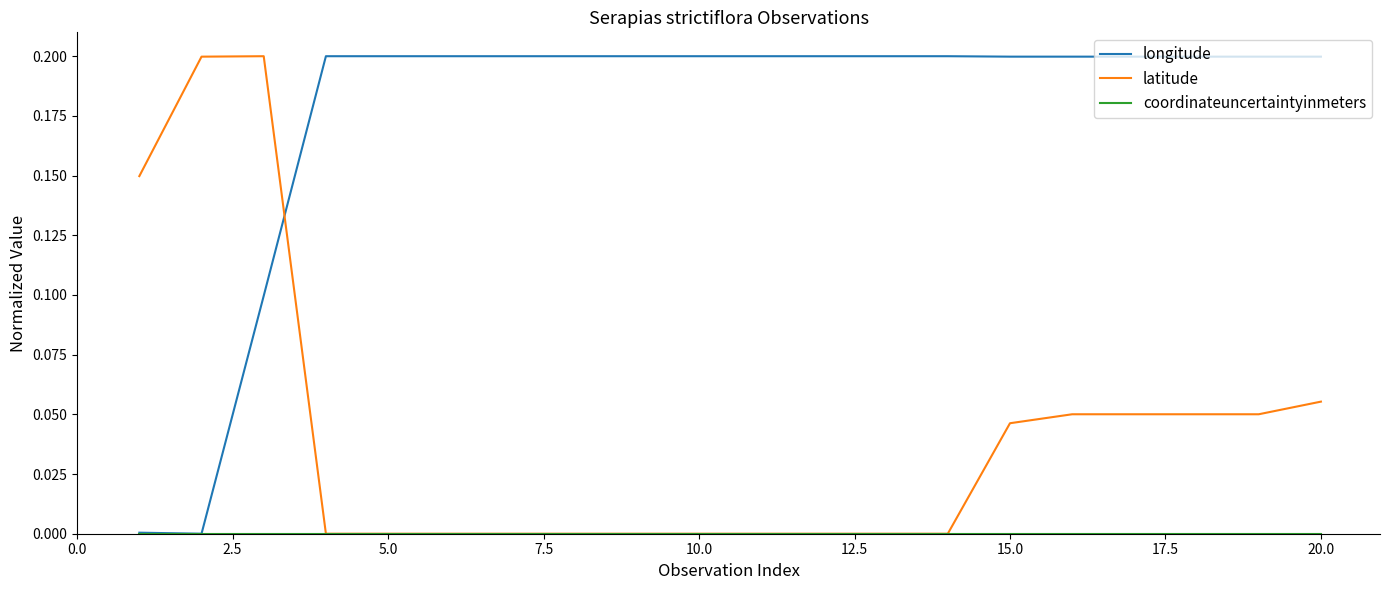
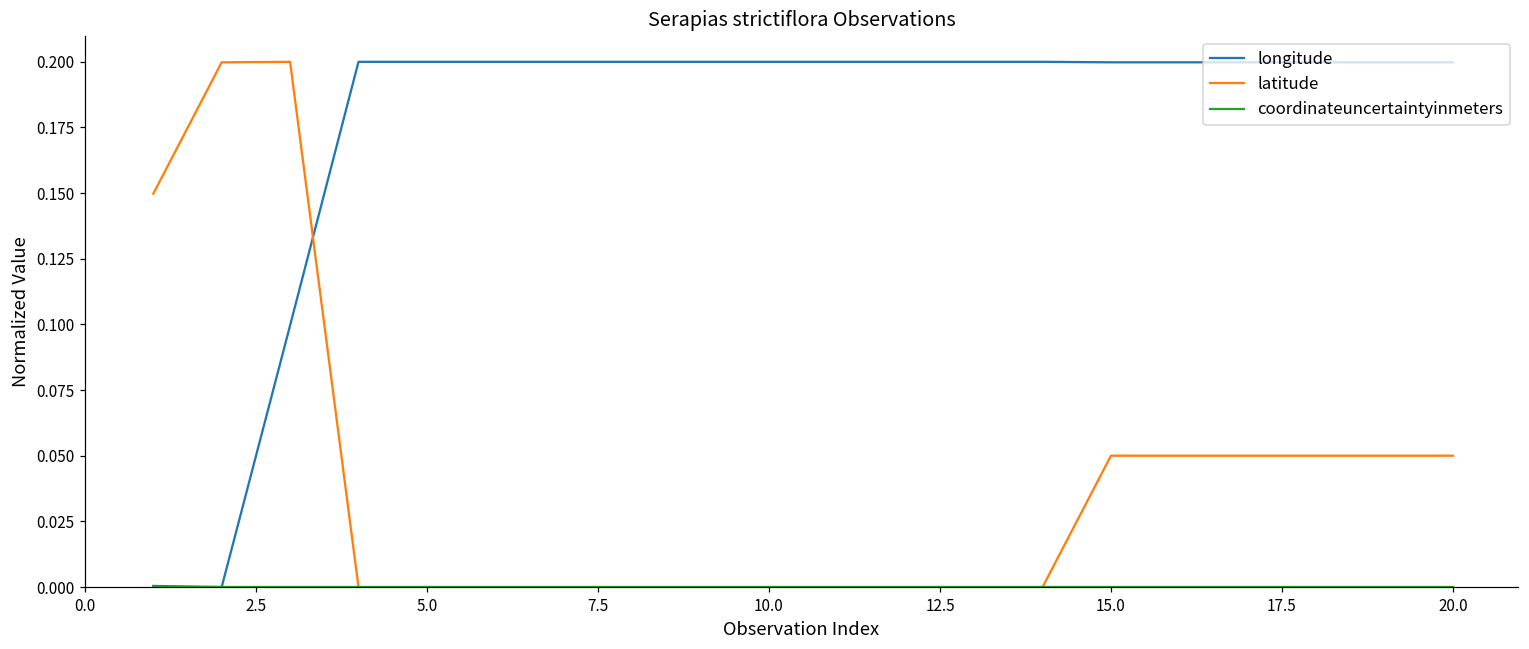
latitude, 15.0: 0.046 -> 0.050
latitude, 20.0: 0.055 -> 0.050
